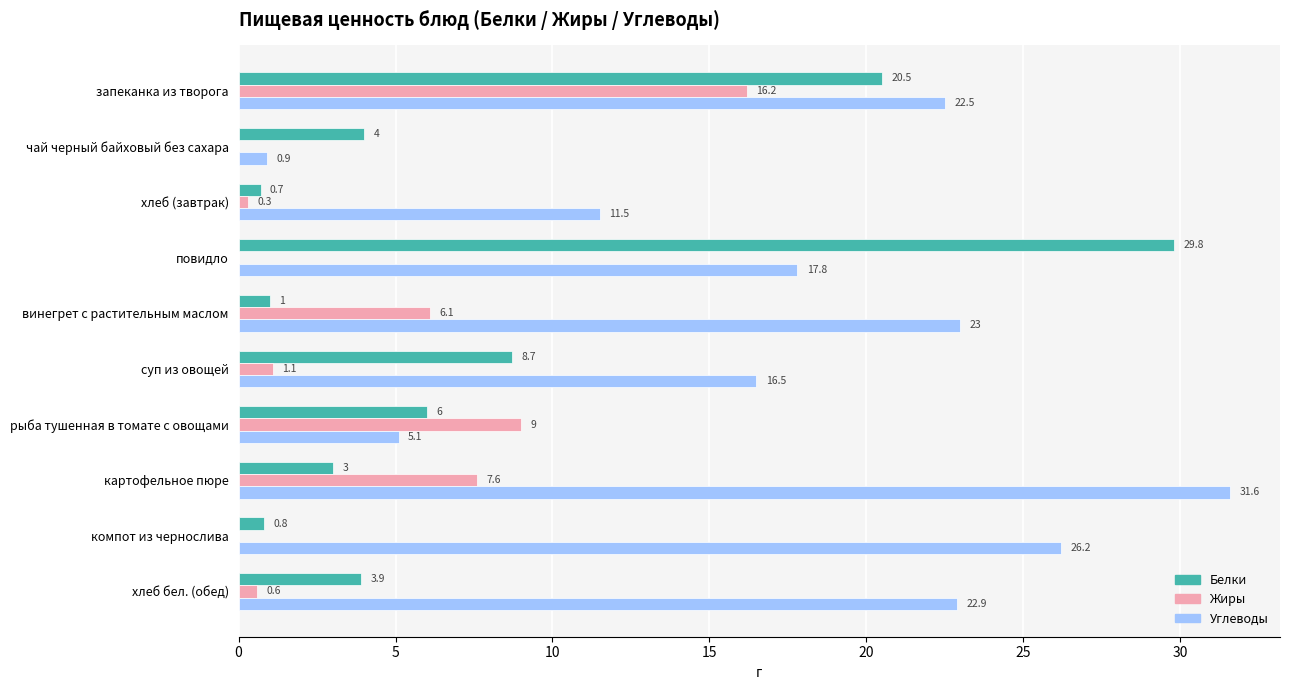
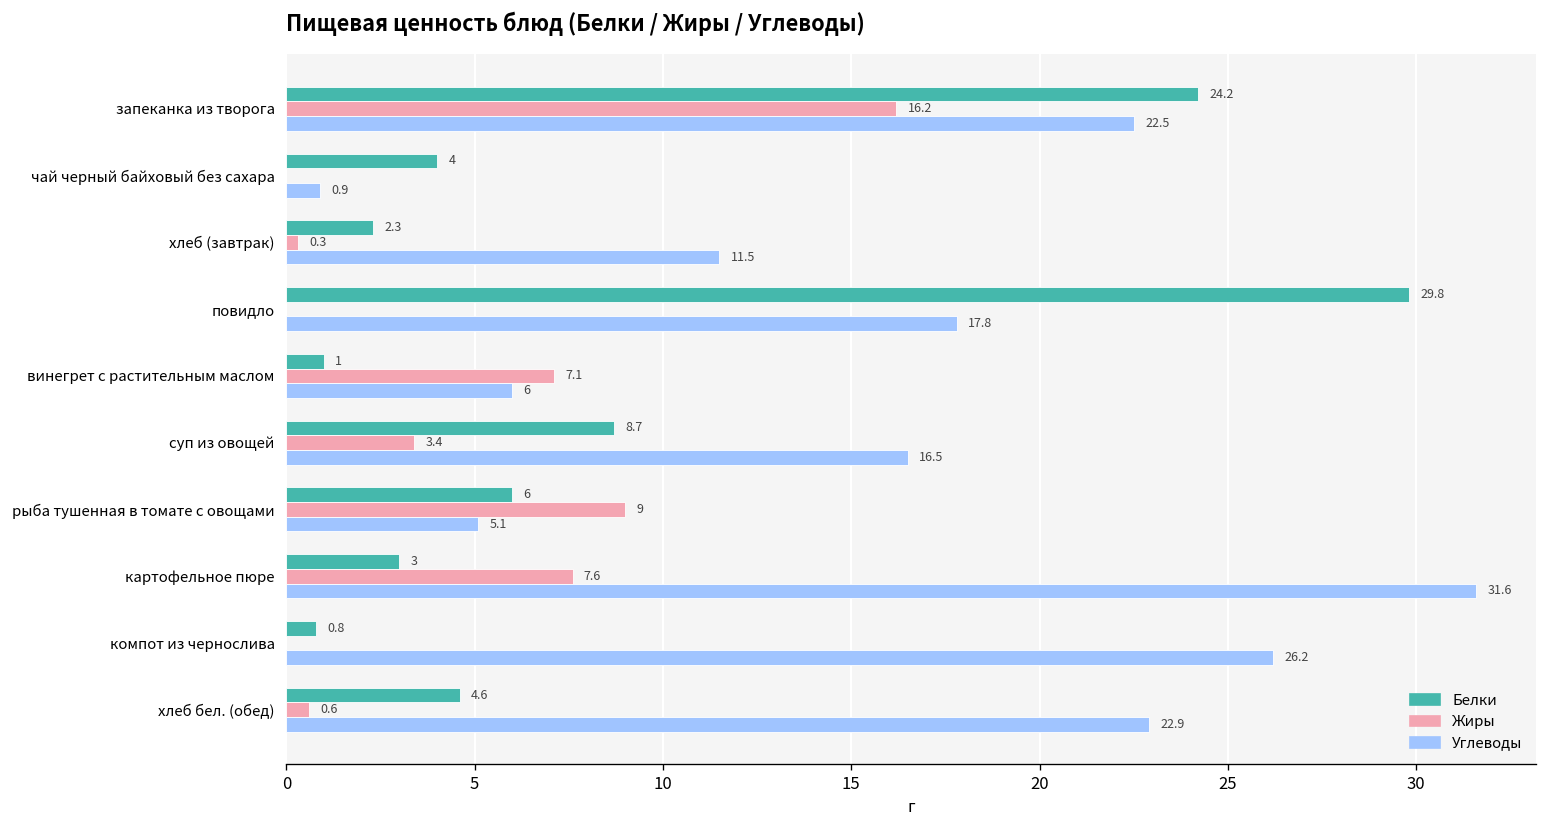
Белки, запеканка из творога: 20.5 -> 24.2
Белки, хлеб (завтрак): 0.7 -> 2.3
Жиры, винегрет с растительным маслом: 6.1 -> 7.1
Углеводы, винегрет с растительным маслом: 23 -> 6
Жиры, суп из овощей: 1.1 -> 3.4
Белки, хлеб бел. (обед): 3.9 -> 4.6
